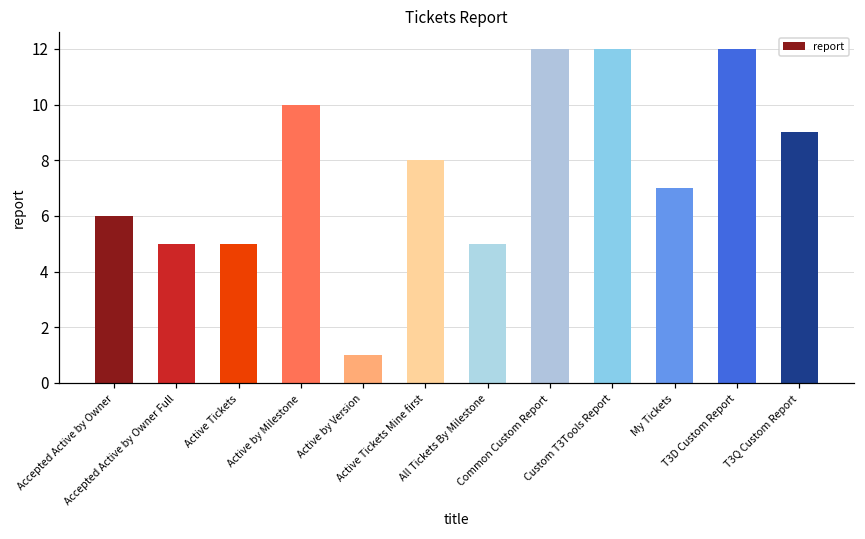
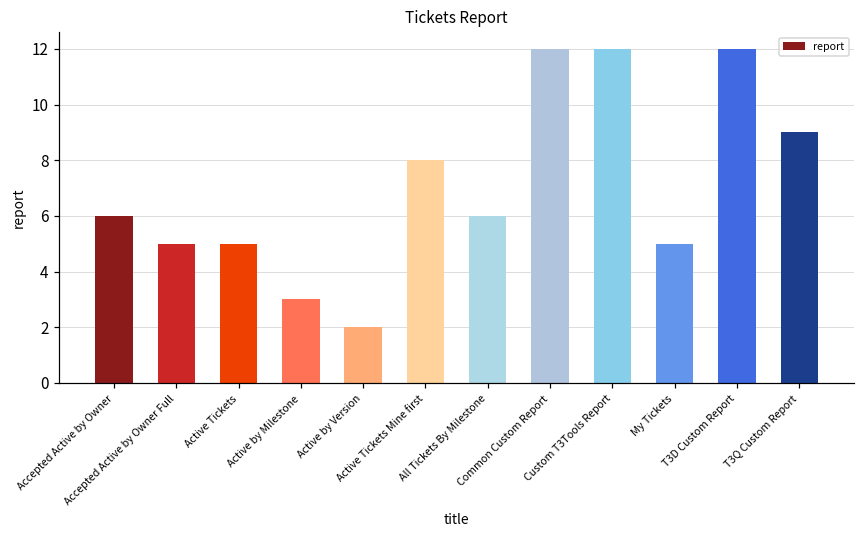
Active by Milestone: 10 -> 3
Active by Version: 1 -> 2
All Tickets By Milestone: 5 -> 6
My Tickets: 7 -> 5
